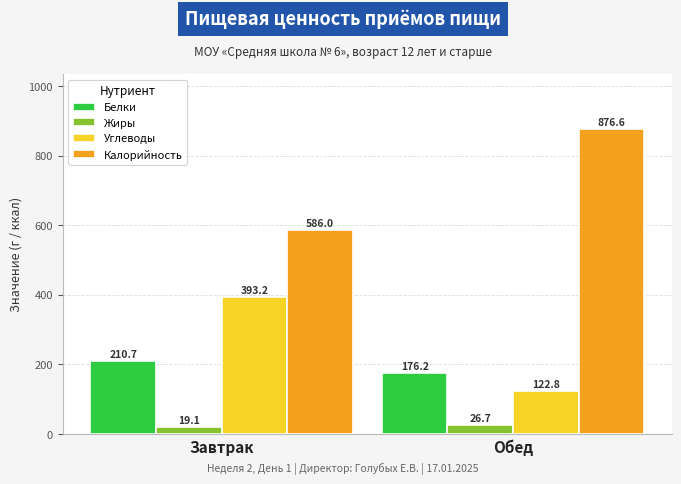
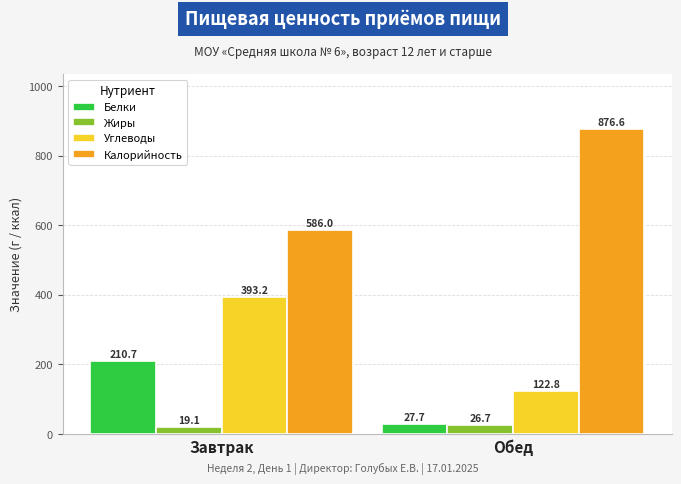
Белки, Обед: 176.2 -> 27.7
